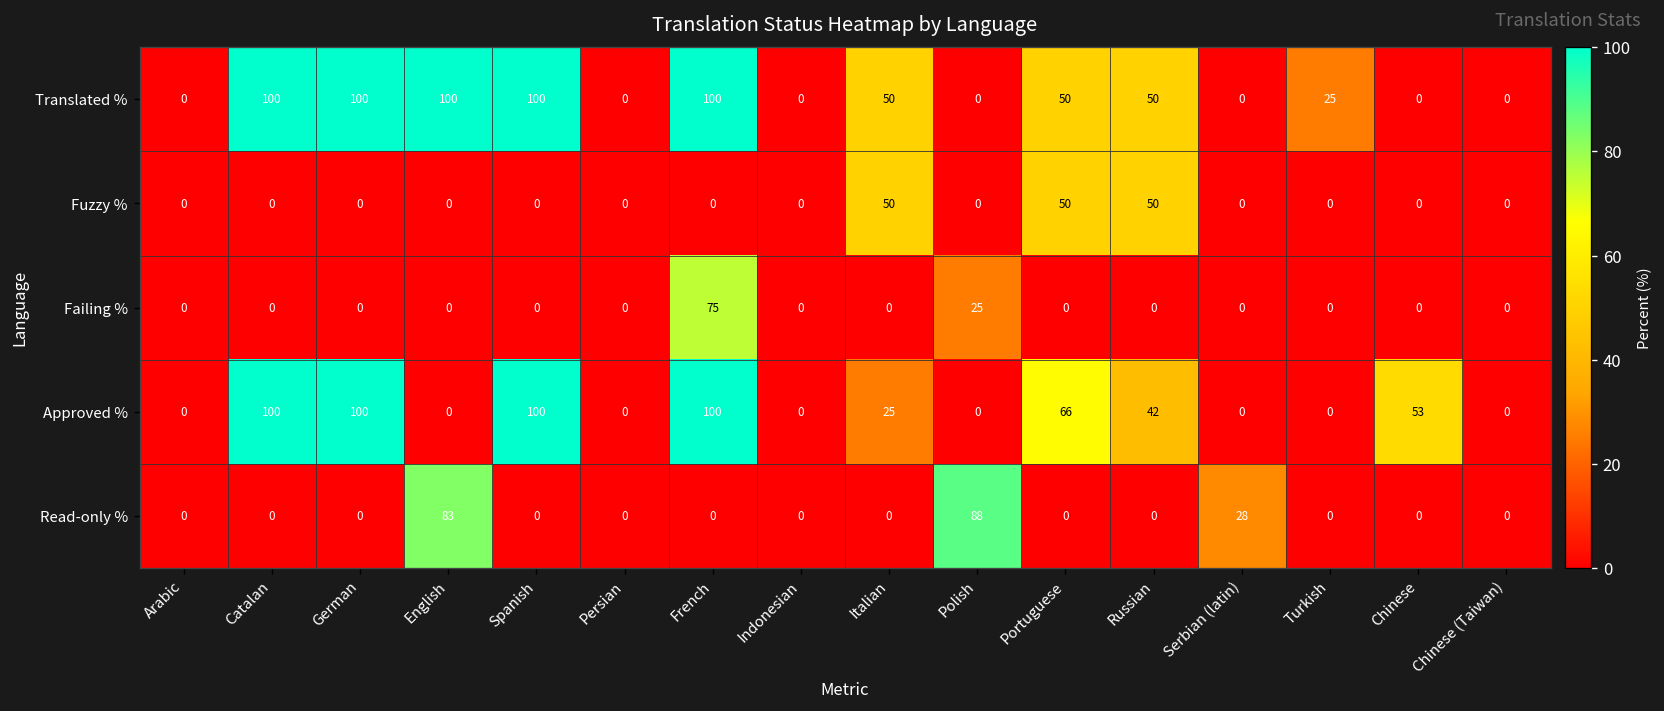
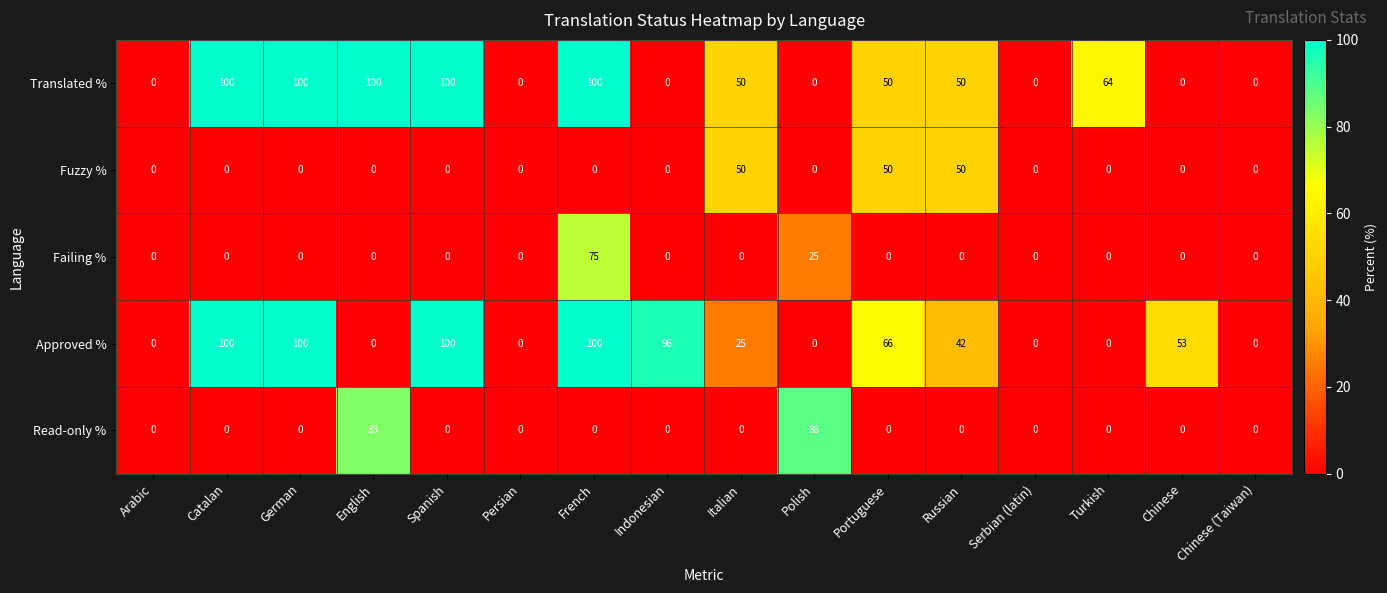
Translated %, Turkish: 25 -> 64
Approved %, Indonesian: 0 -> 96
Read-only %, Serbian (latin): 28 -> 0
